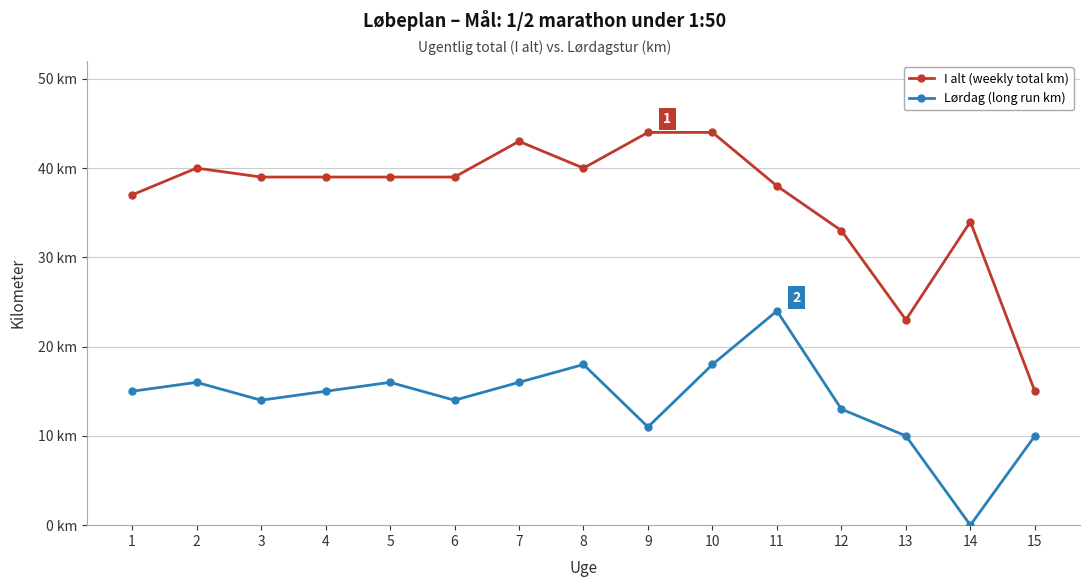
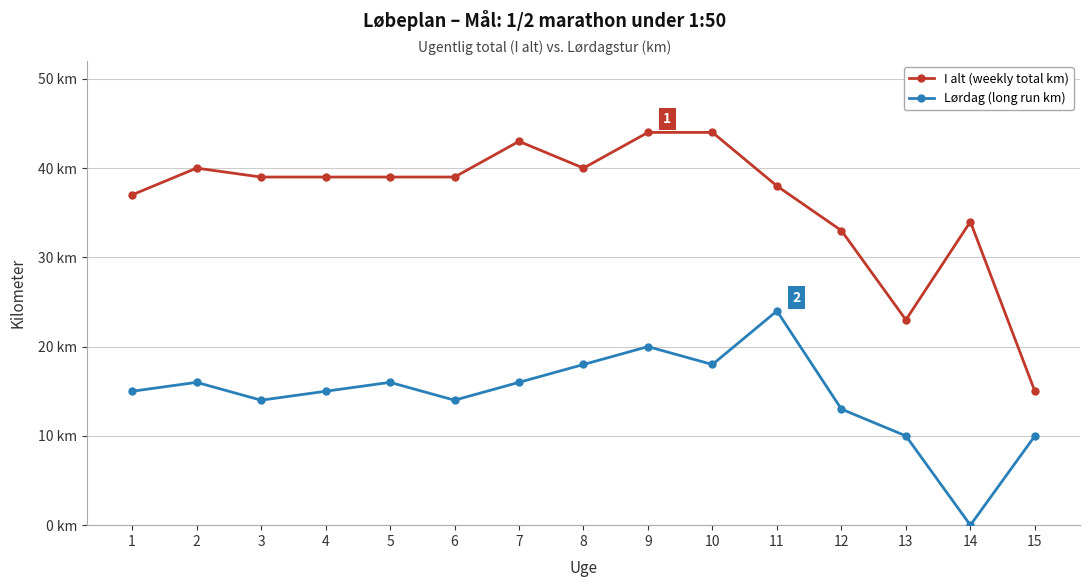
Lørdag (long run km), 9: 11 km -> 20 km
